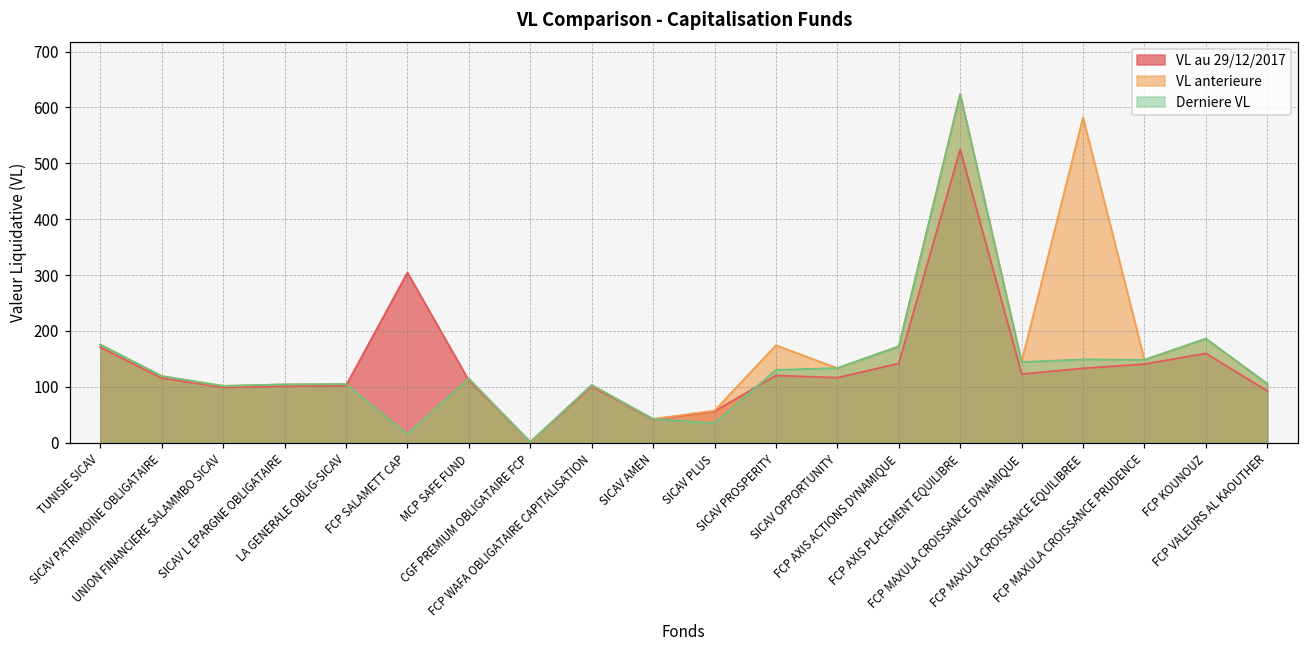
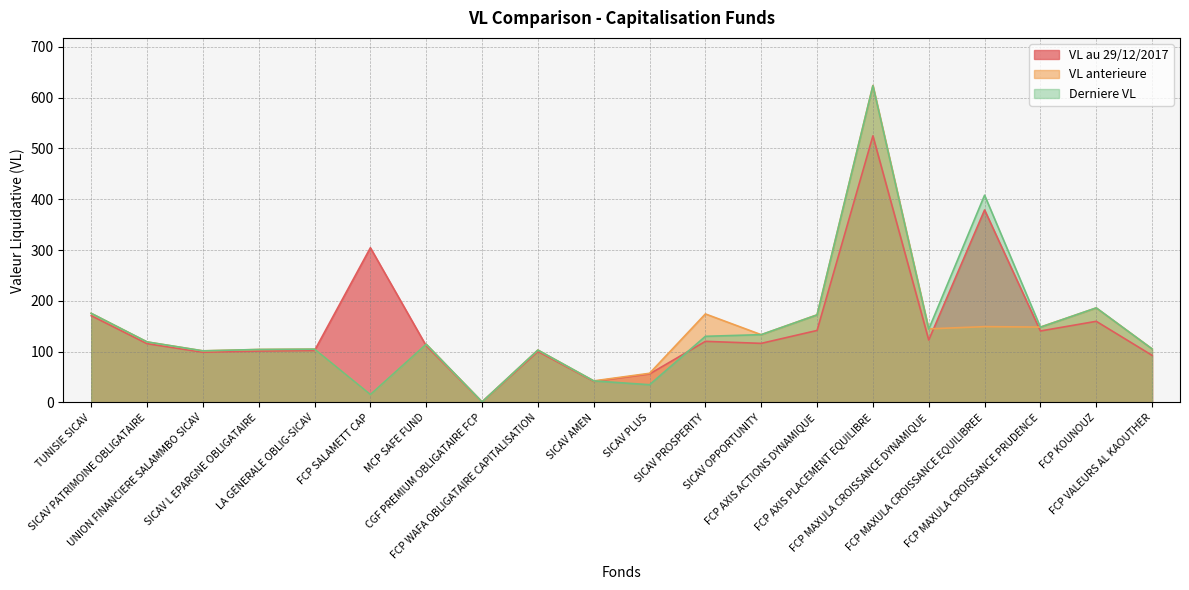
VL au 29/12/2017, FCP MAXULA CROISSANCE EQUILIBREE: 130 -> 380
VL anterieure, FCP MAXULA CROISSANCE EQUILIBREE: 580 -> 150
Derniere VL, FCP MAXULA CROISSANCE EQUILIBREE: 150 -> 410
